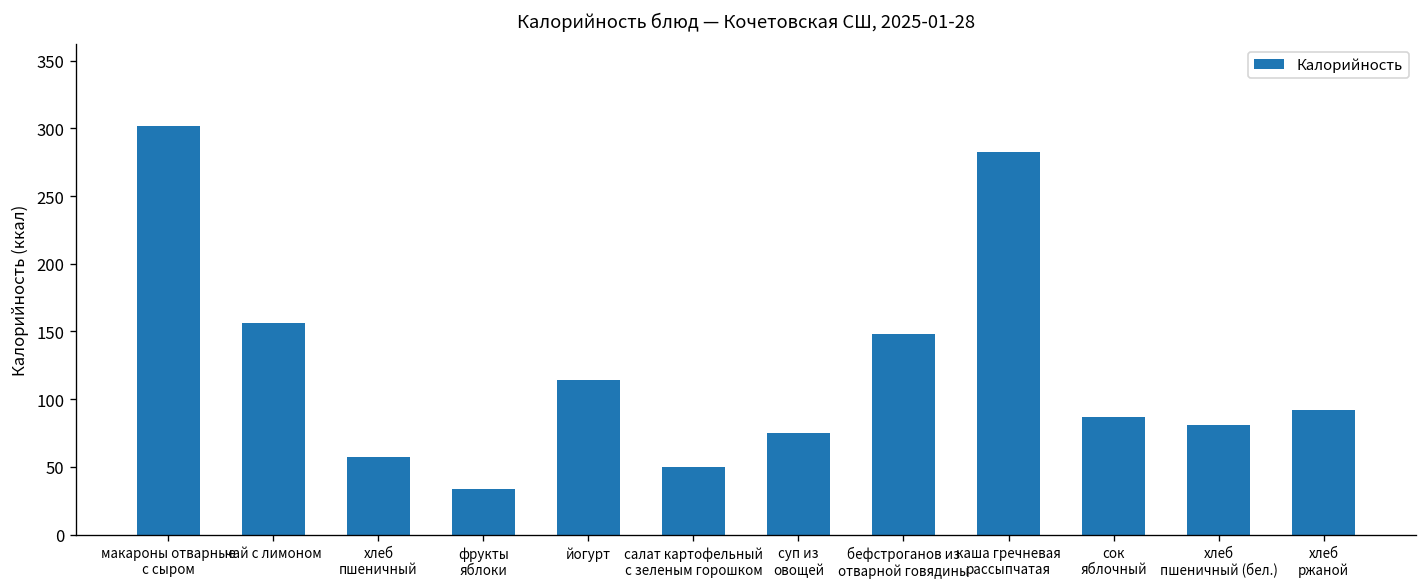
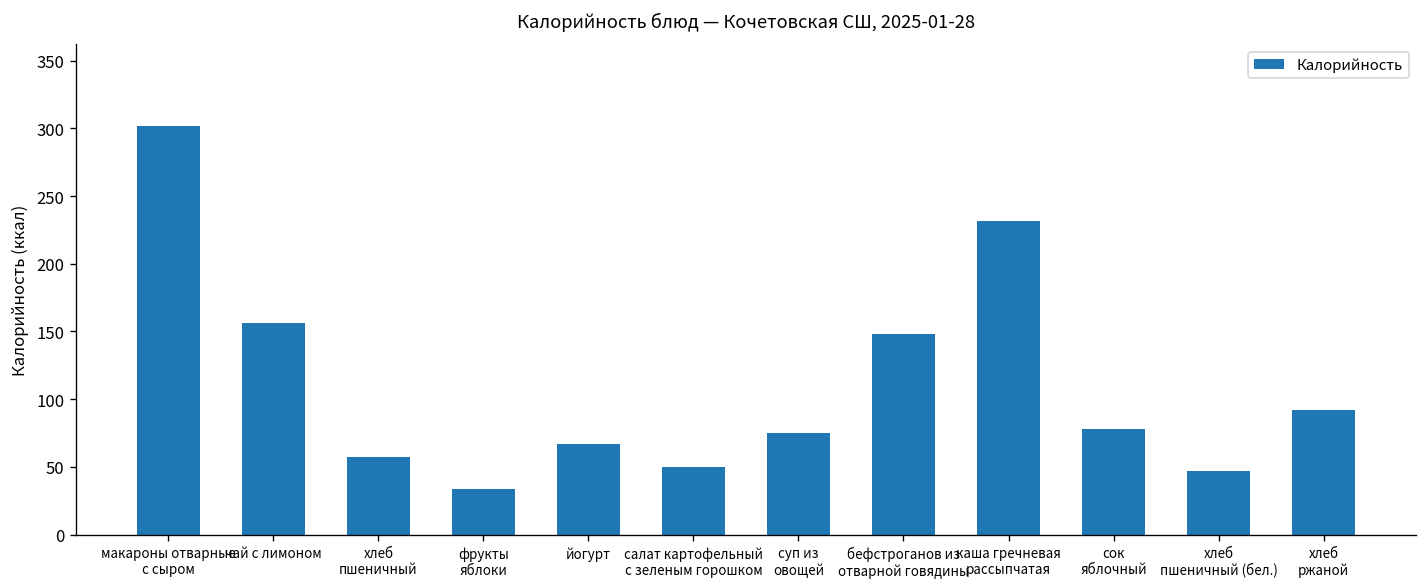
йогурт: 114 -> 67
каша гречневая рассыпчатая: 283 -> 232
сок яблочный: 87 -> 78
хлеб пшеничный (бел.): 81 -> 47
